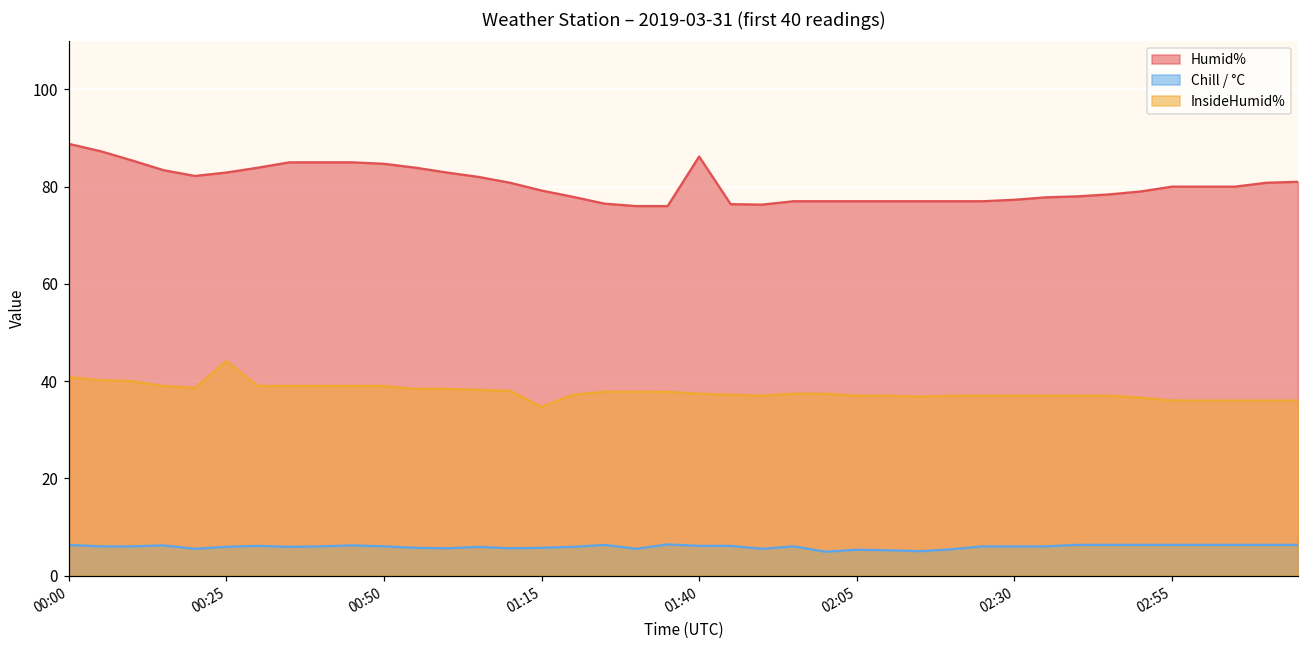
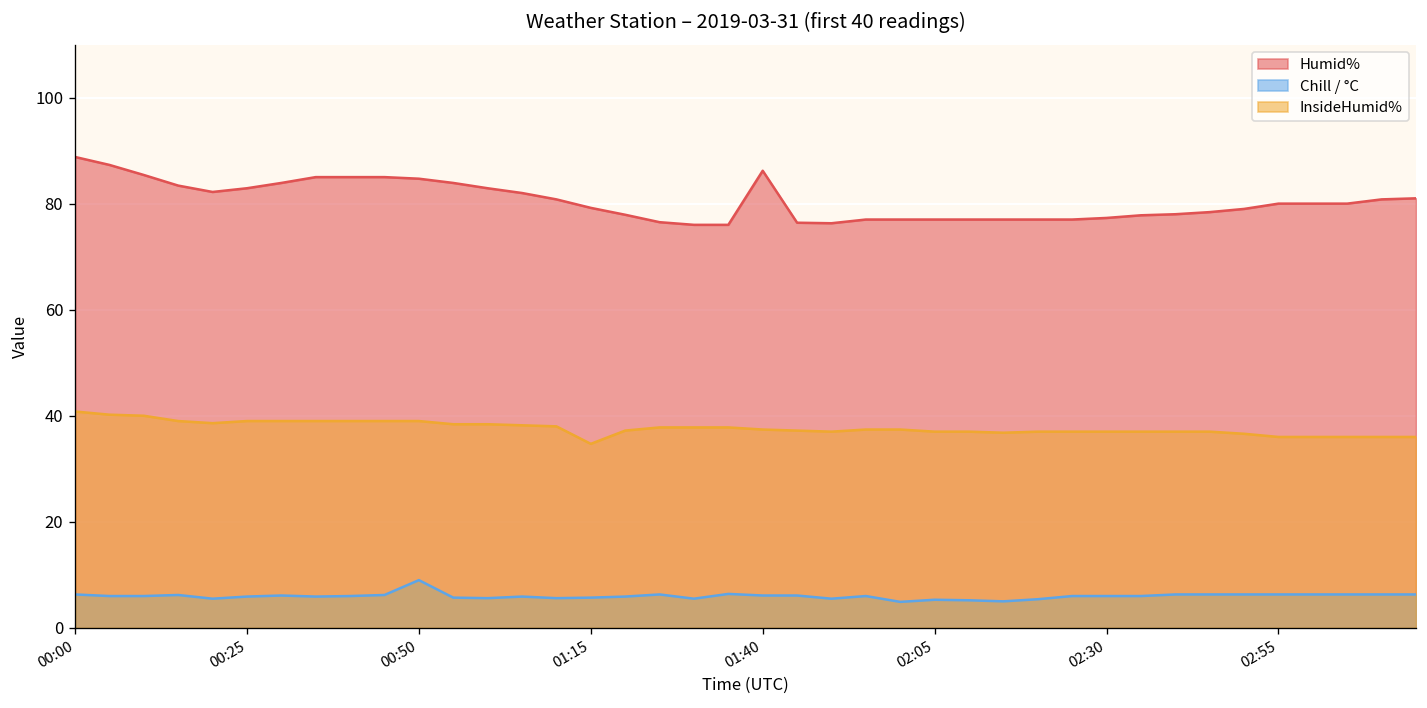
InsideHumid%, 00:25: 44 -> 39
Chill / °C, 00:50: 6 -> 9
